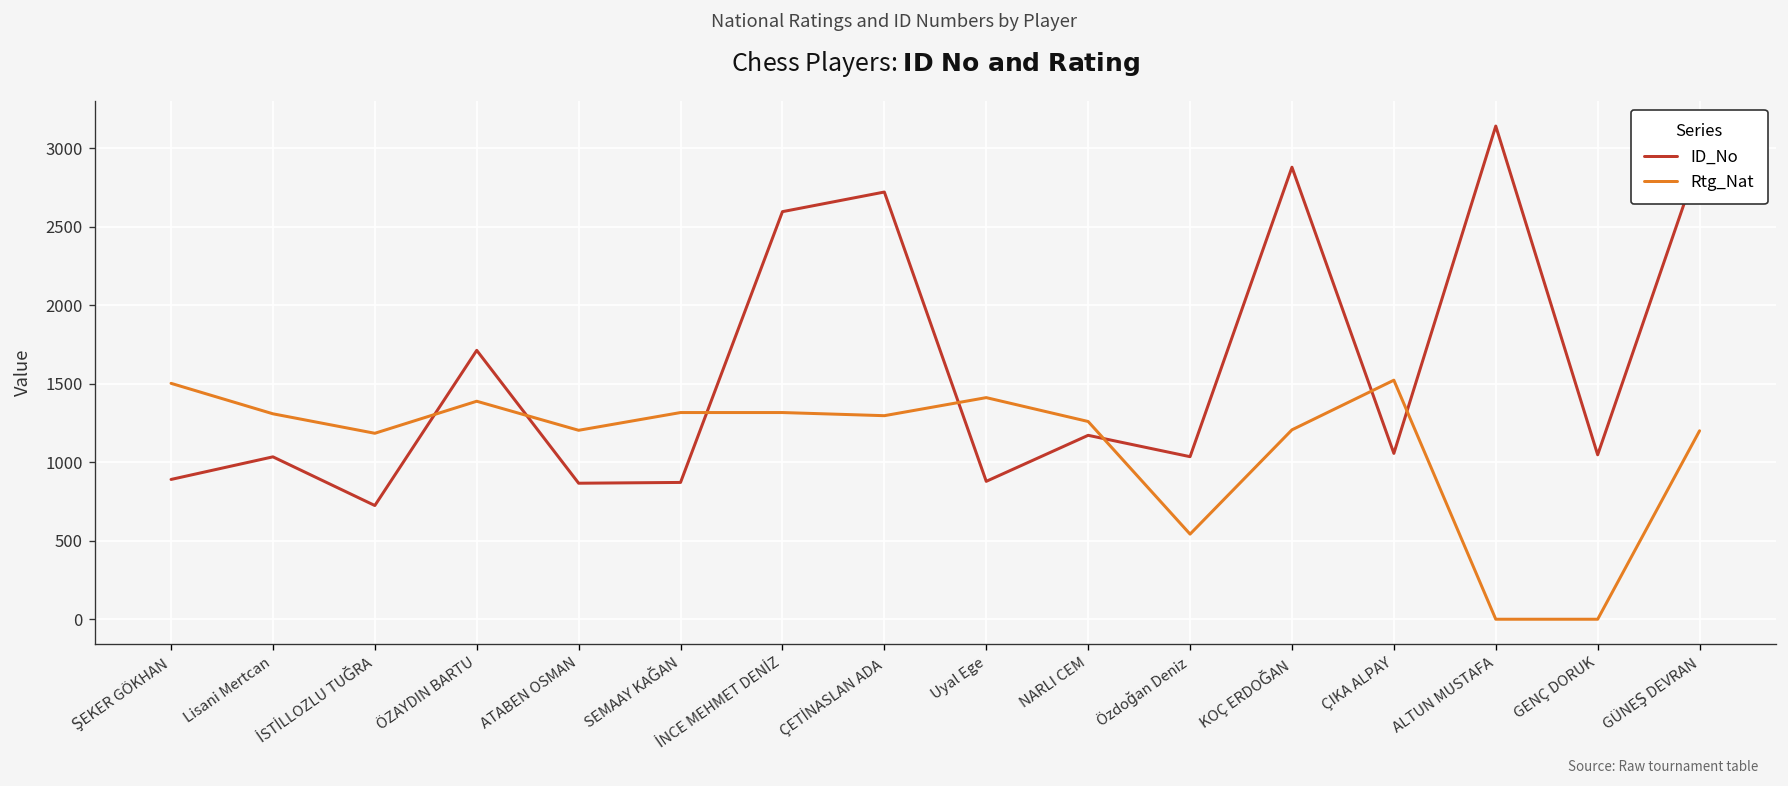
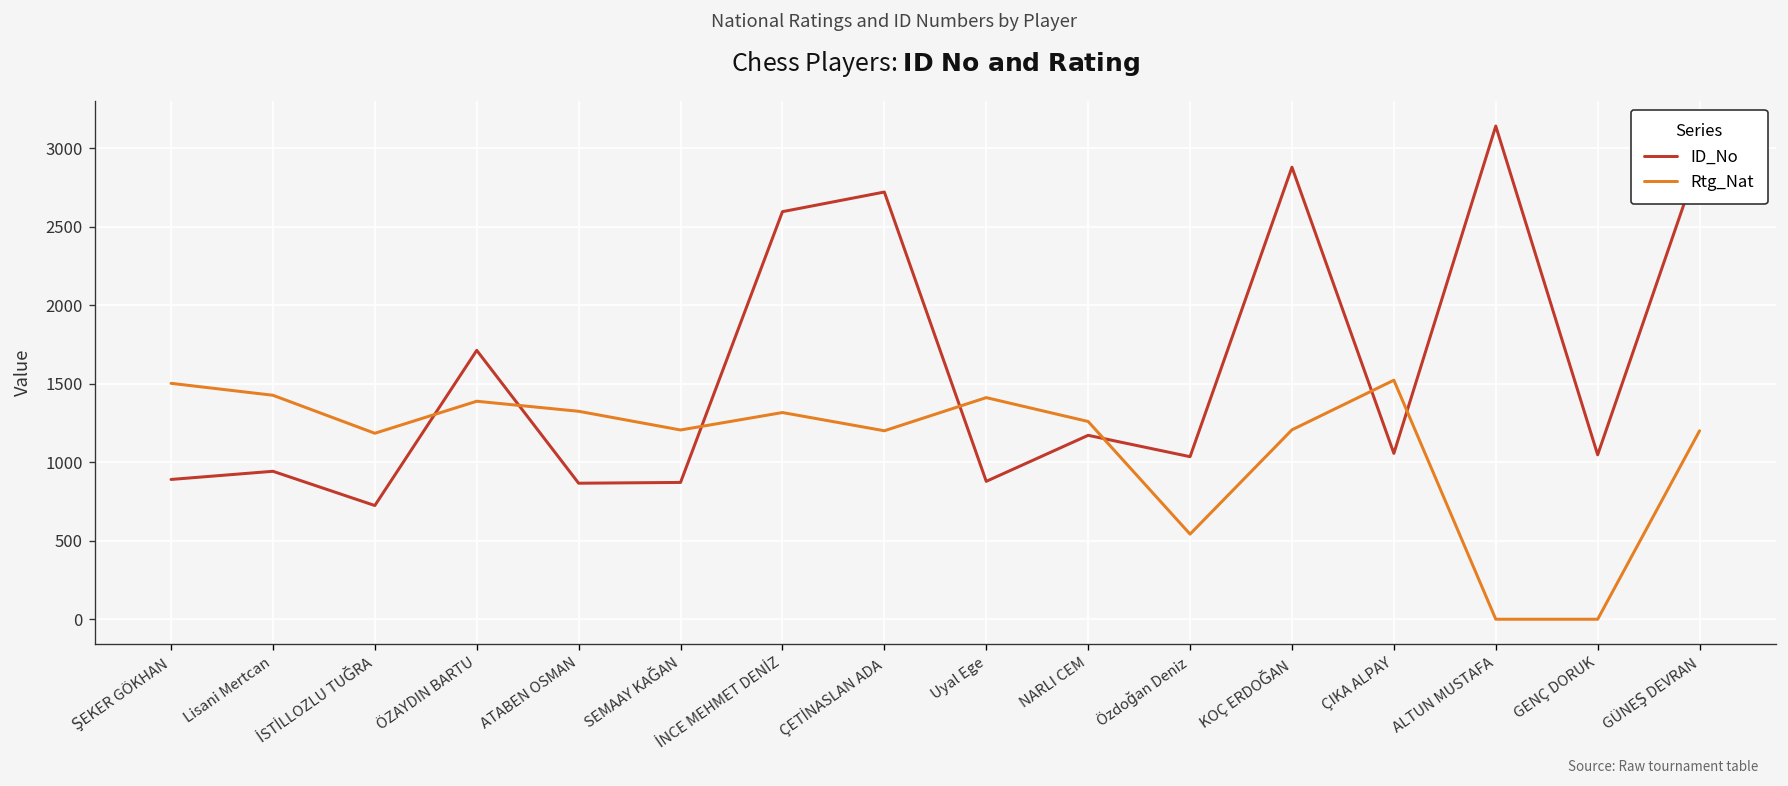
ID_No, Lisani Mertcan: 1030 -> 940
Rtg_Nat, Lisani Mertcan: 1310 -> 1430
Rtg_Nat, ATABEN OSMAN: 1200 -> 1320
Rtg_Nat, SEMAAY KAĞAN: 1320 -> 1210
Rtg_Nat, ÇETİNASLAN ADA: 1300 -> 1200
